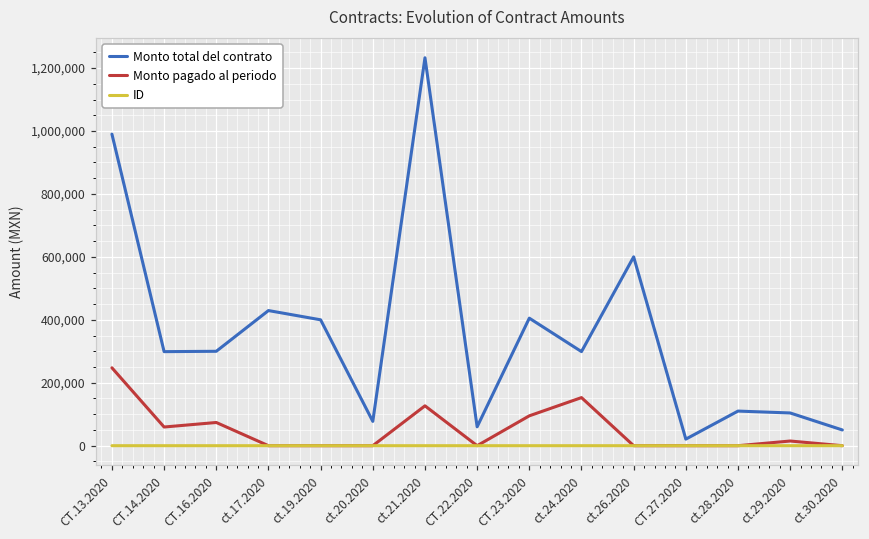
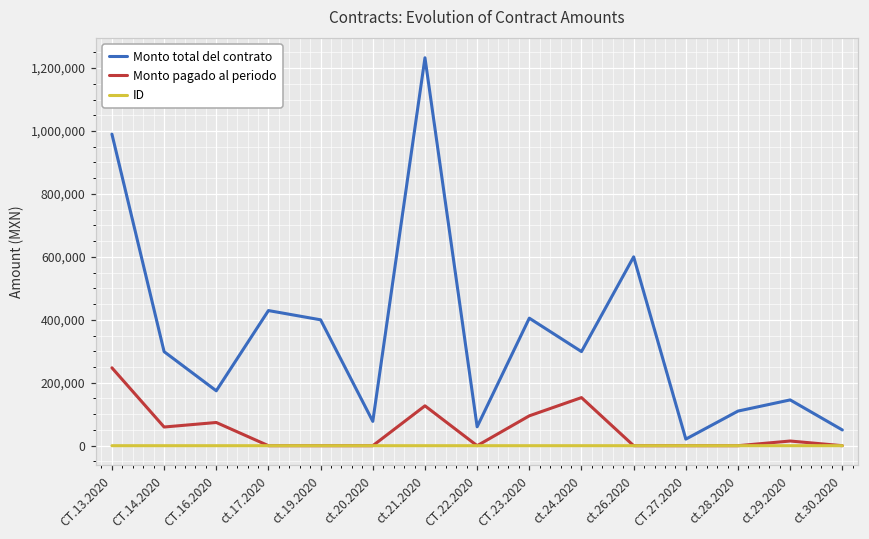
Monto total del contrato, CT.16.2020: 300,000 -> 170,000
Monto total del contrato, ct.29.2020: 100,000 -> 150,000
